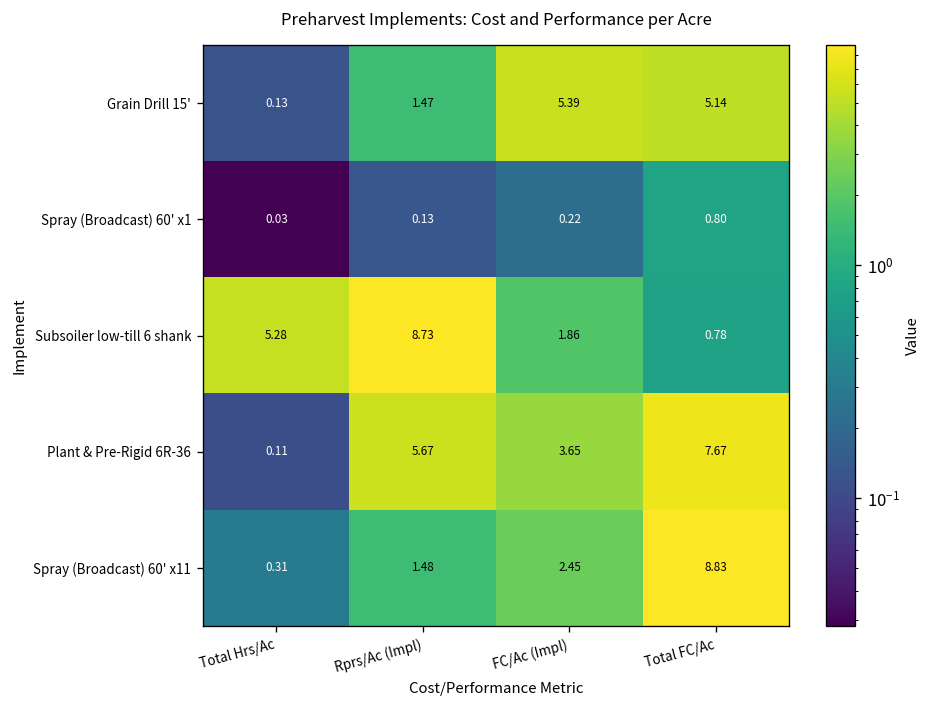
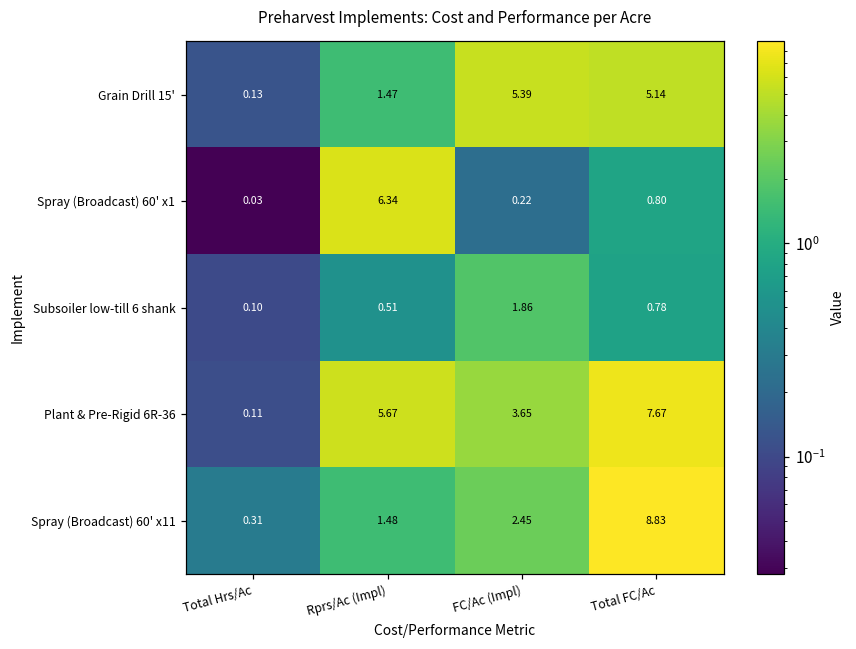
Spray (Broadcast) 60' x1, Rprs/Ac (Impl): 0.13 -> 6.34
Subsoiler low-till 6 shank, Total Hrs/Ac: 5.28 -> 0.10
Subsoiler low-till 6 shank, Rprs/Ac (Impl): 8.73 -> 0.51
